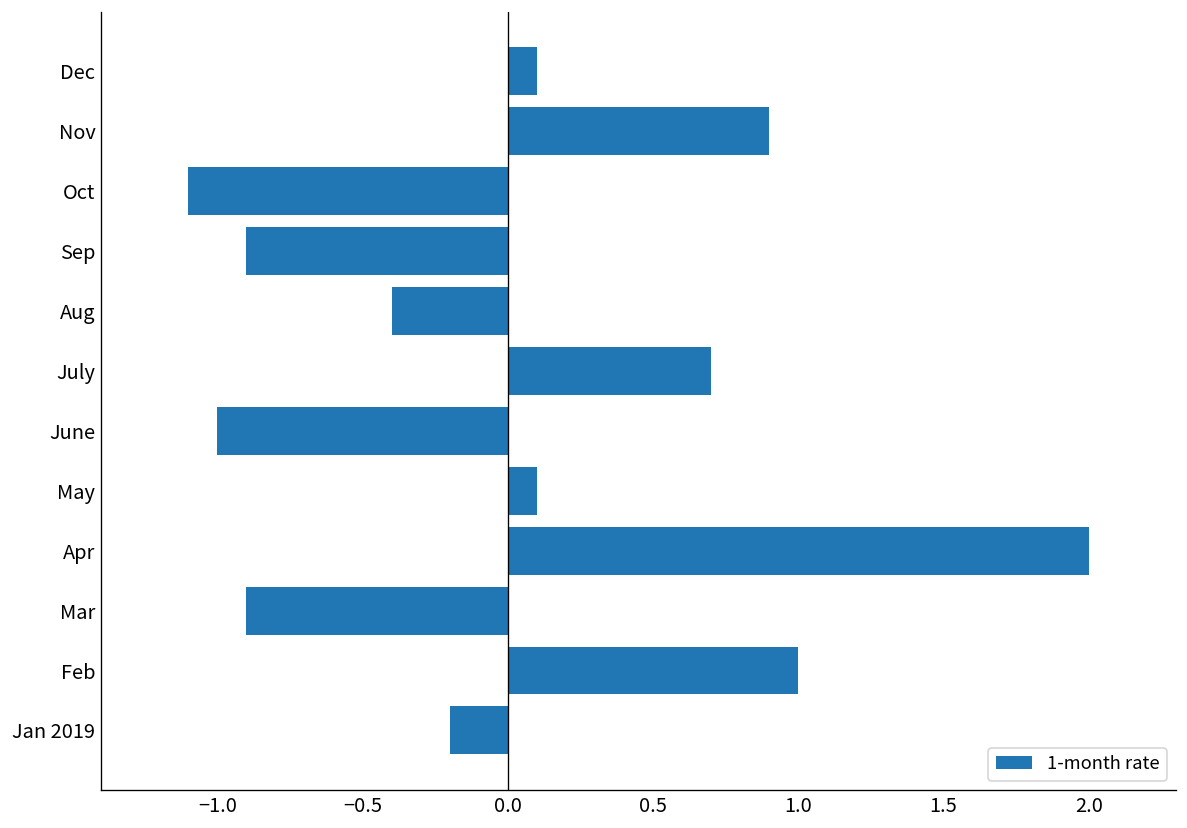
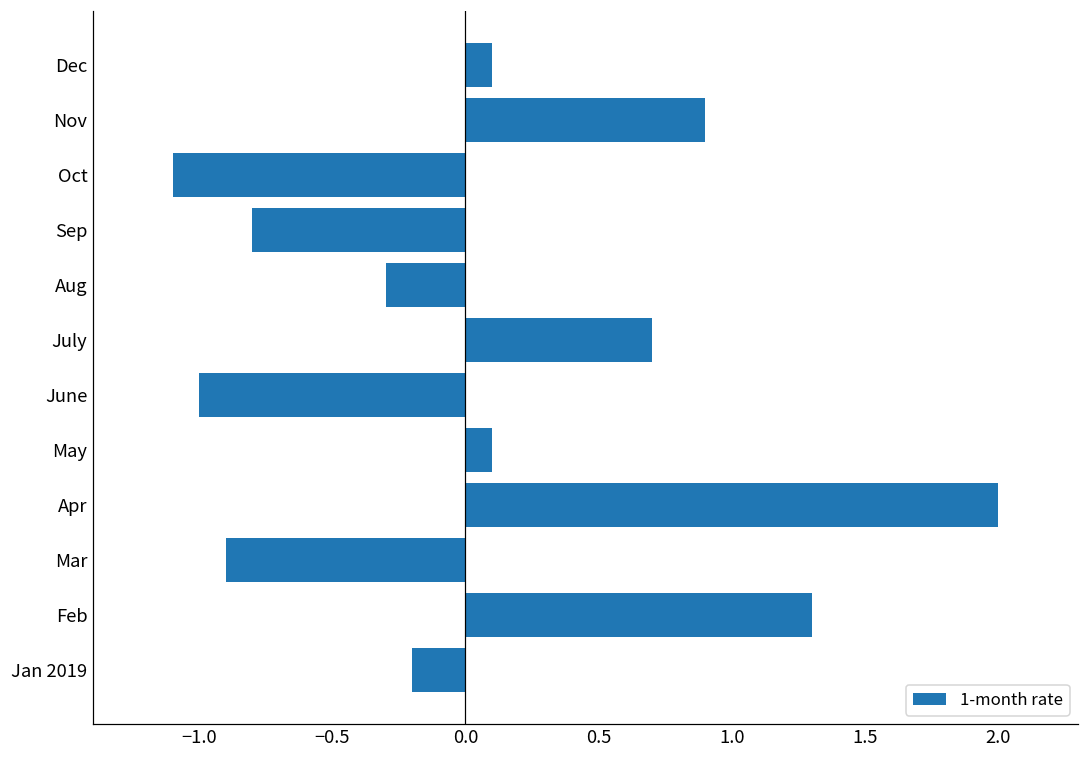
Sep: -0.9 -> -0.8
Aug: -0.4 -> -0.3
Feb: 1.0 -> 1.3
